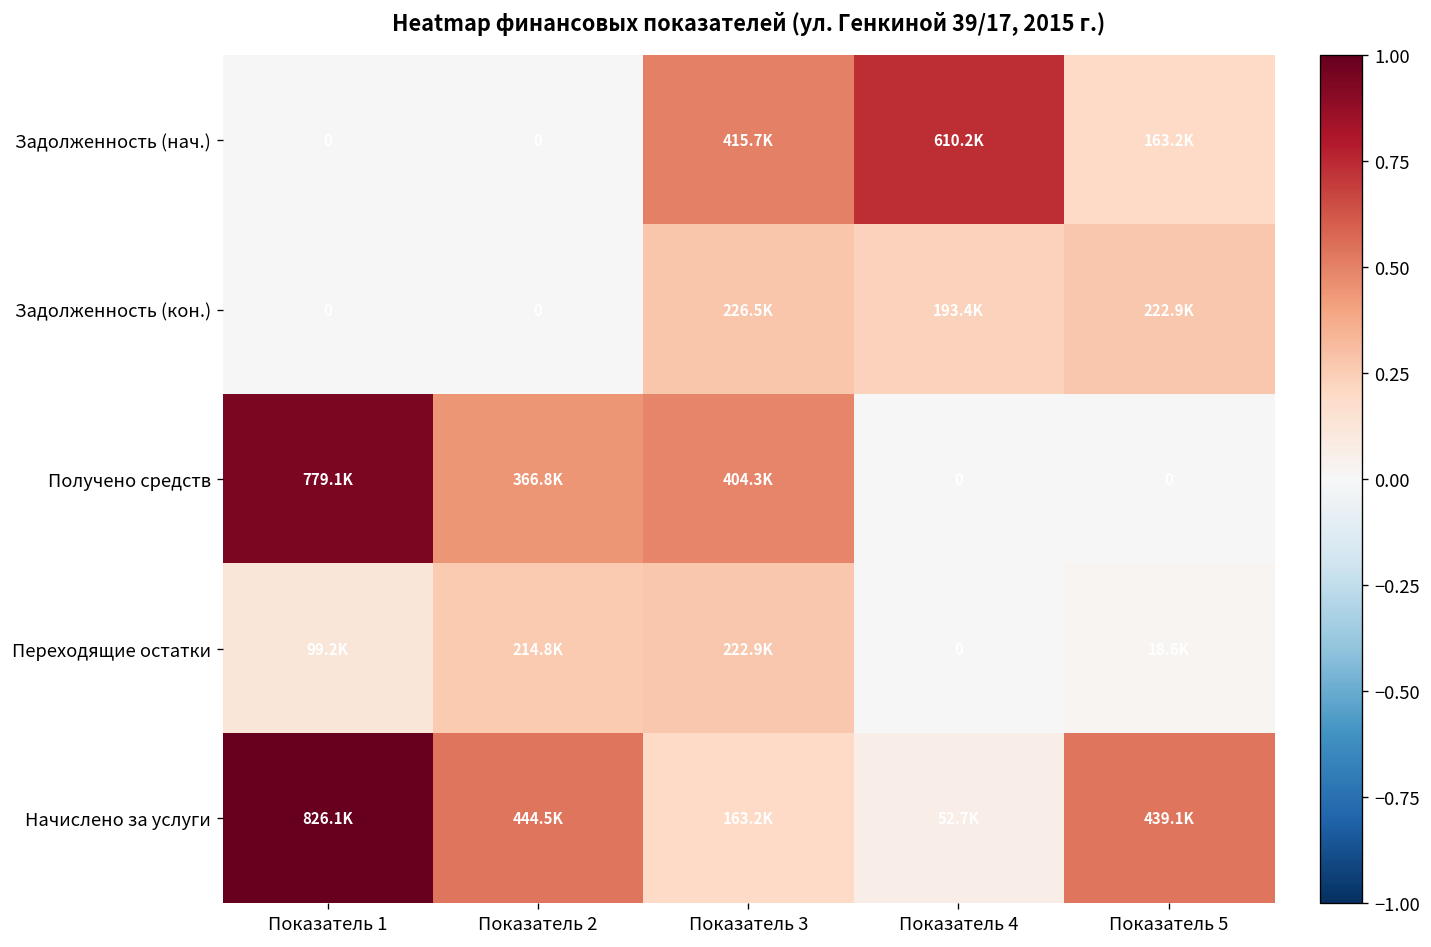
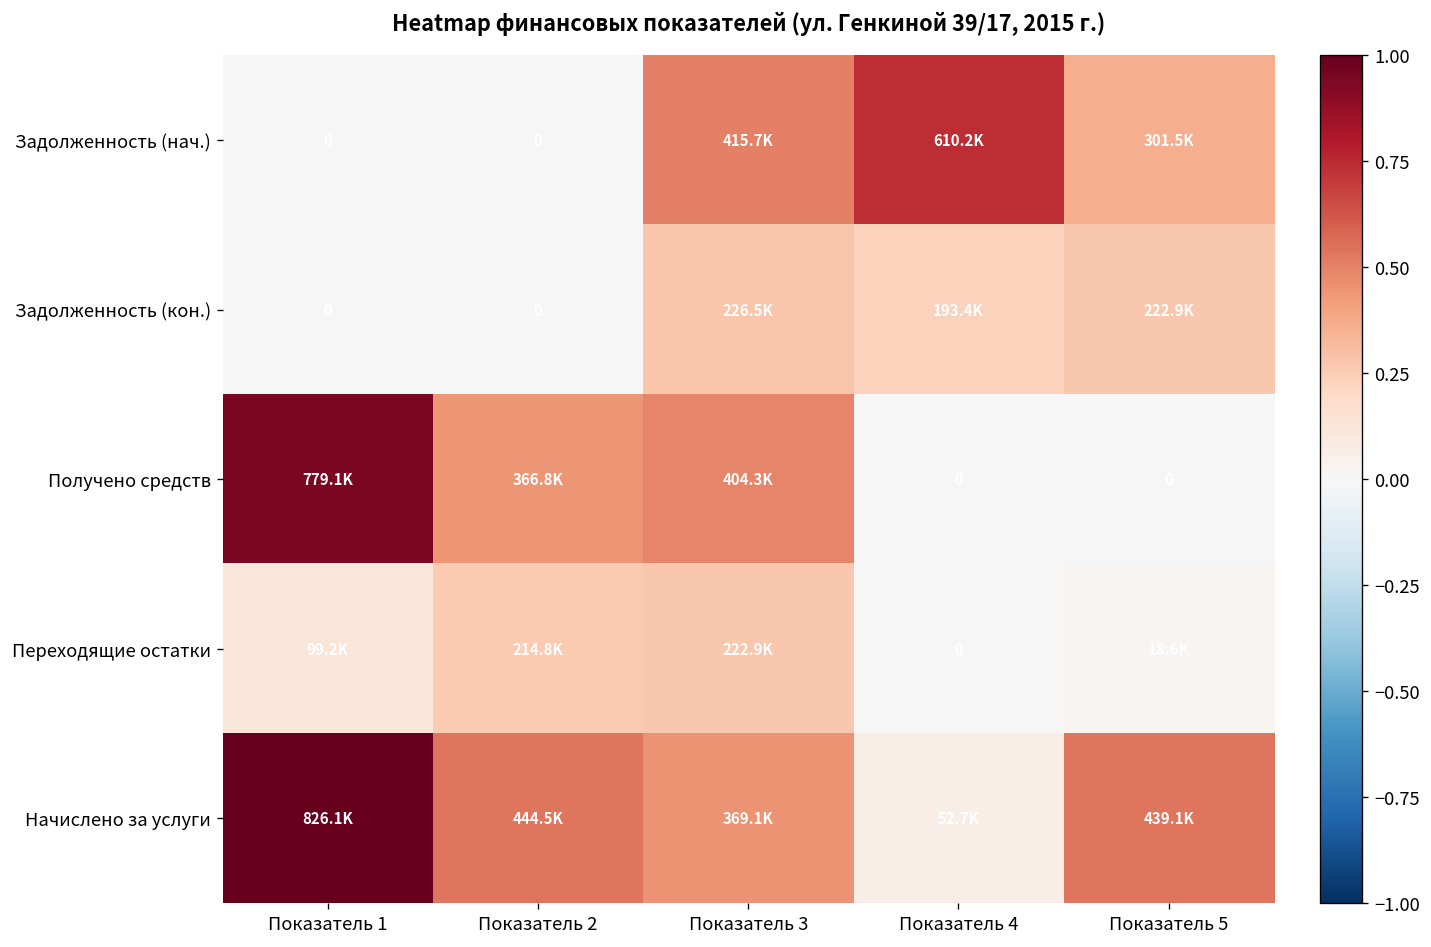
Задолженность (нач.), Показатель 5: 163.2K -> 301.5K
Начислено за услуги, Показатель 3: 163.2K -> 369.1K
